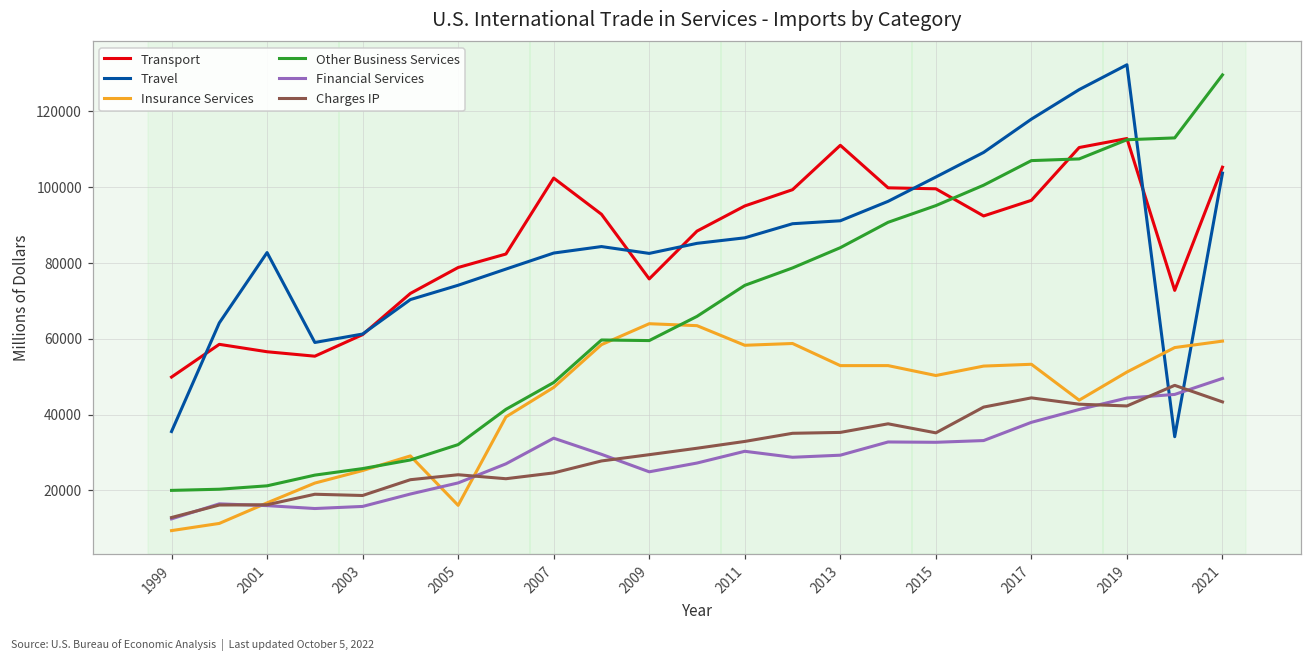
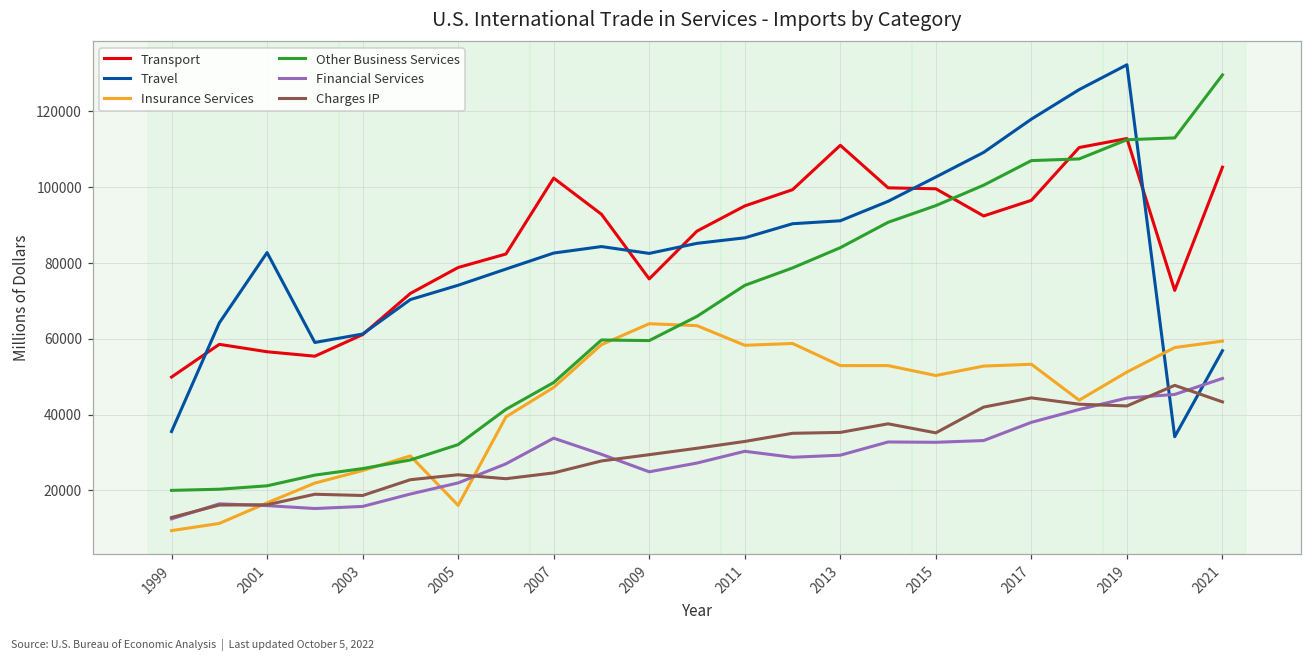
Travel, 2021: 104000 -> 57000
